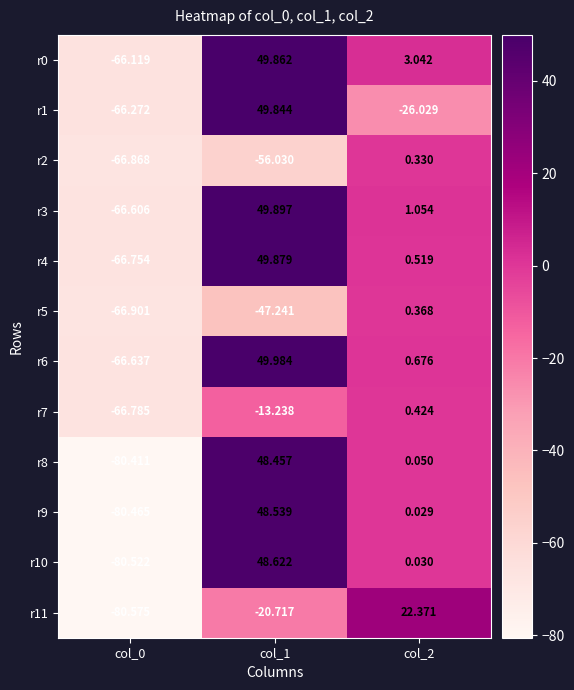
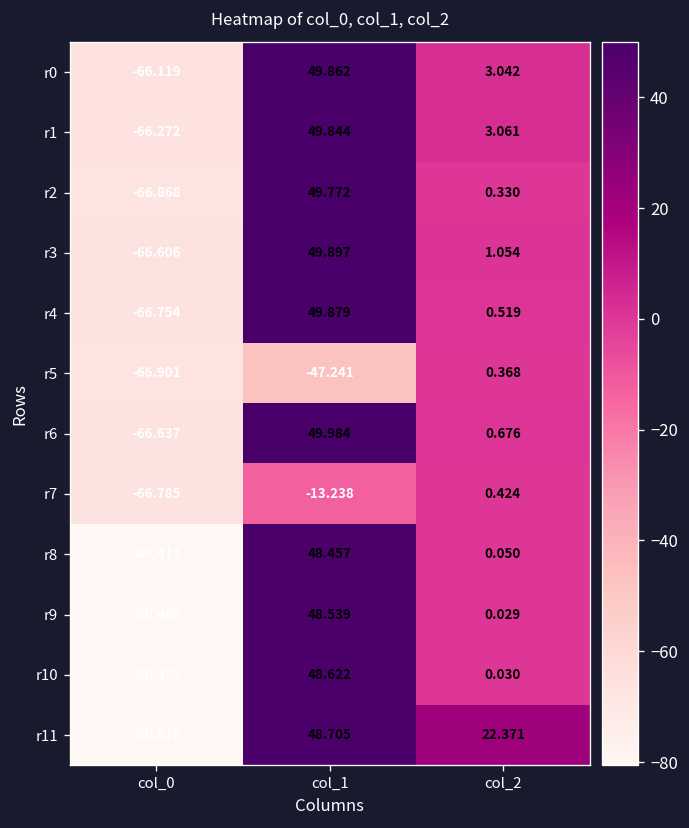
r1, col_2: -26.029 -> 3.061
r2, col_1: -56.030 -> 49.772
r11, col_1: -20.717 -> 48.705
